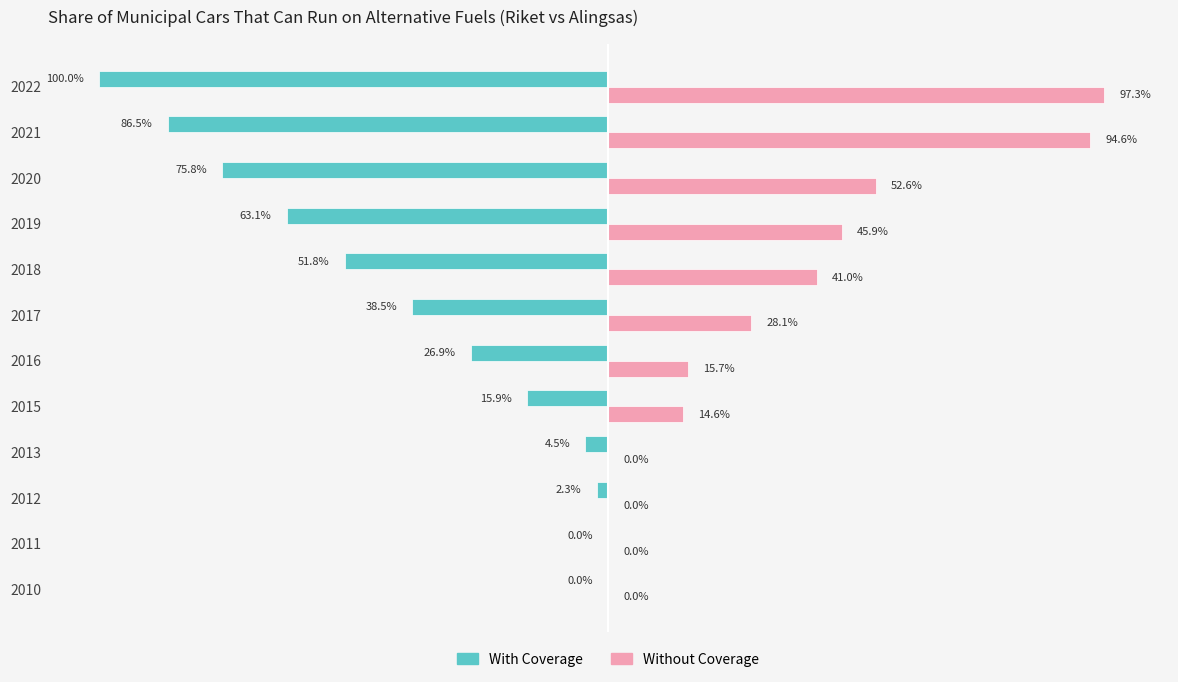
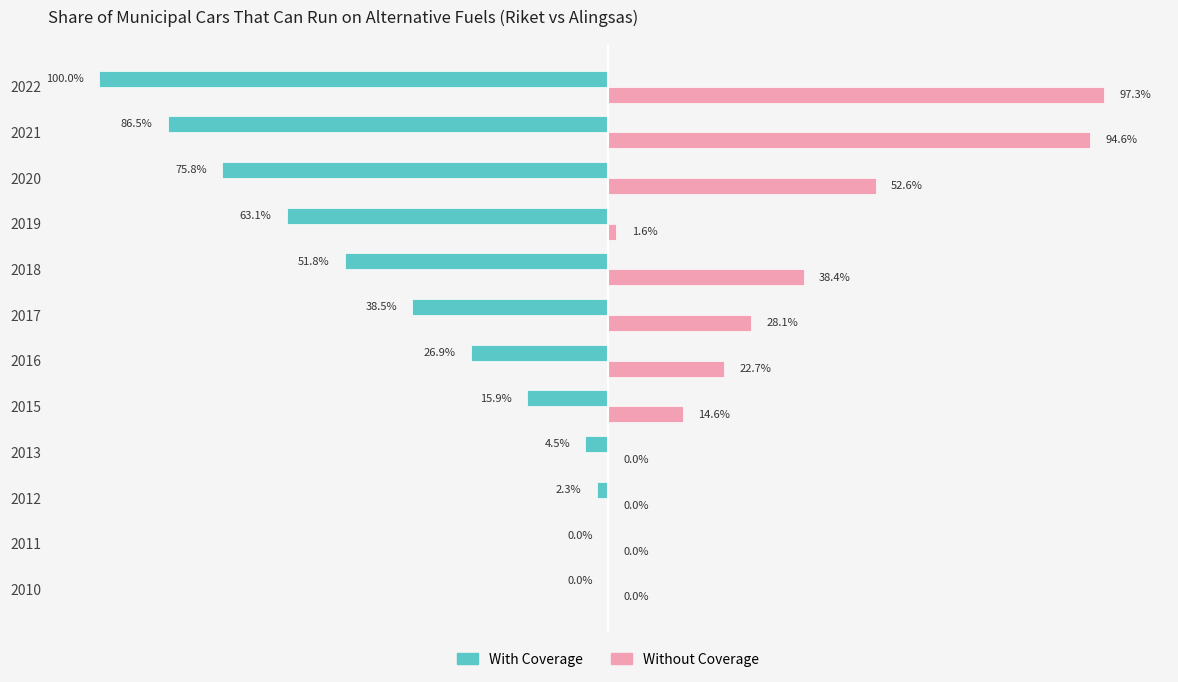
Without Coverage, 2019: 45.9% -> 1.6%
Without Coverage, 2018: 41.0% -> 38.4%
Without Coverage, 2016: 15.7% -> 22.7%
